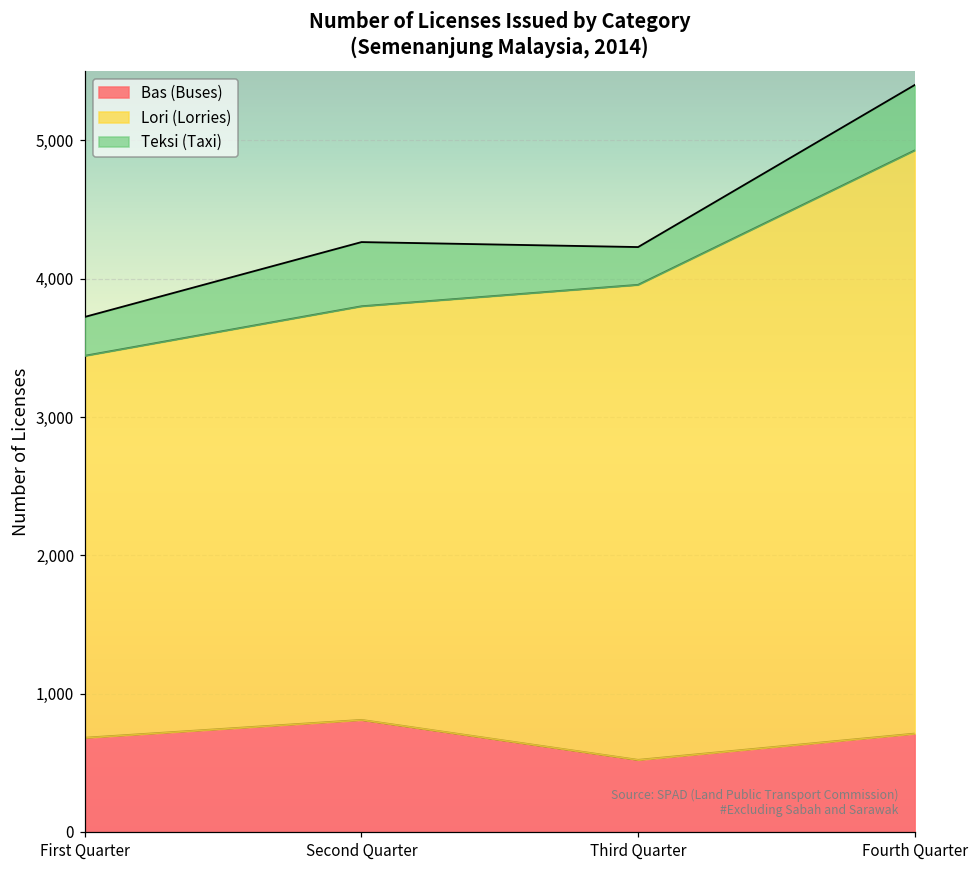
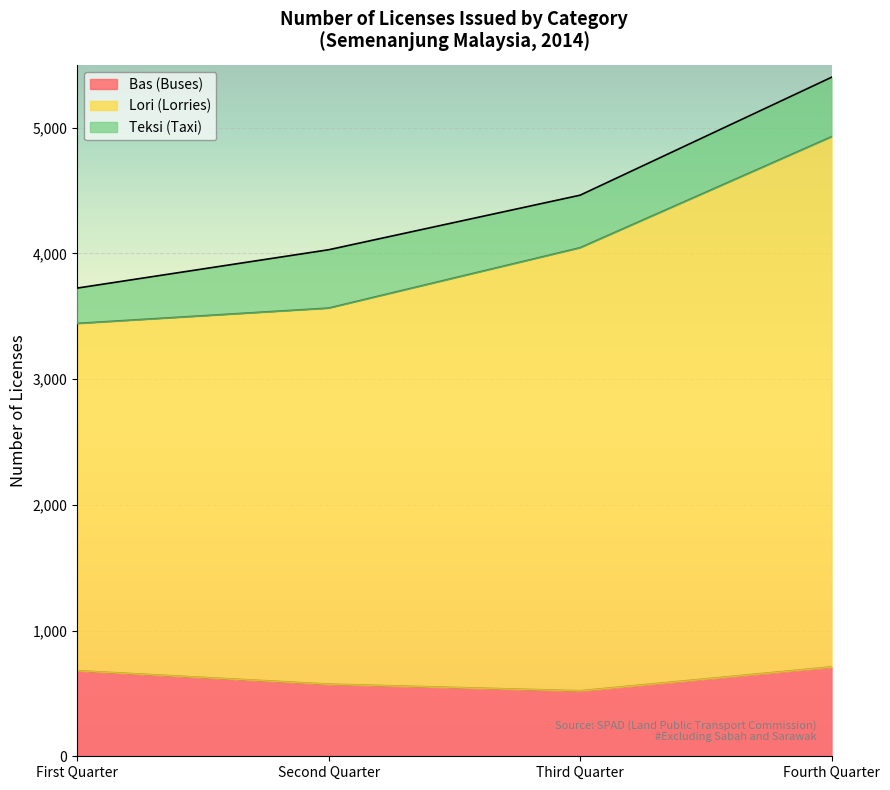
Bas (Buses), Second Quarter: 810 -> 570
Lori (Lorries), Third Quarter: 3,440 -> 3,520
Teksi (Taxi), Third Quarter: 270 -> 420
